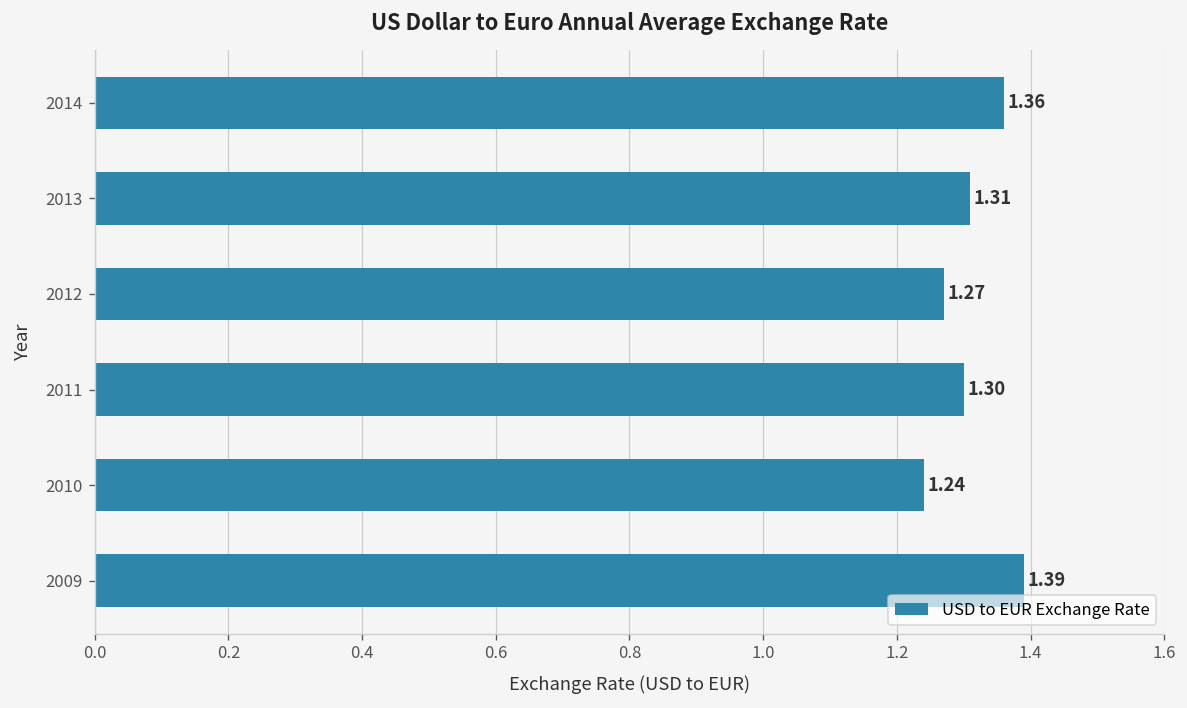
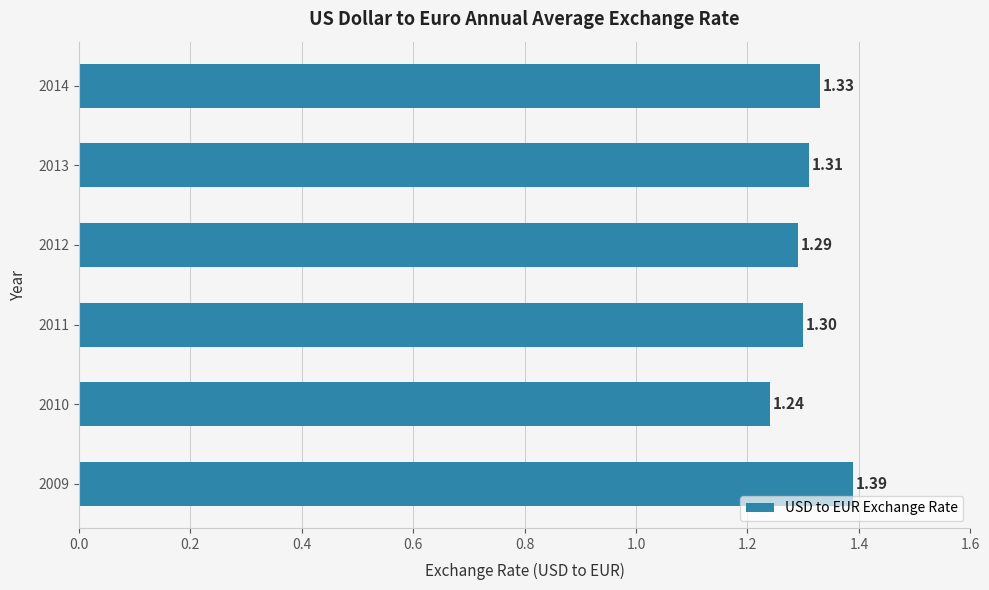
2014: 1.36 -> 1.33
2012: 1.27 -> 1.29
